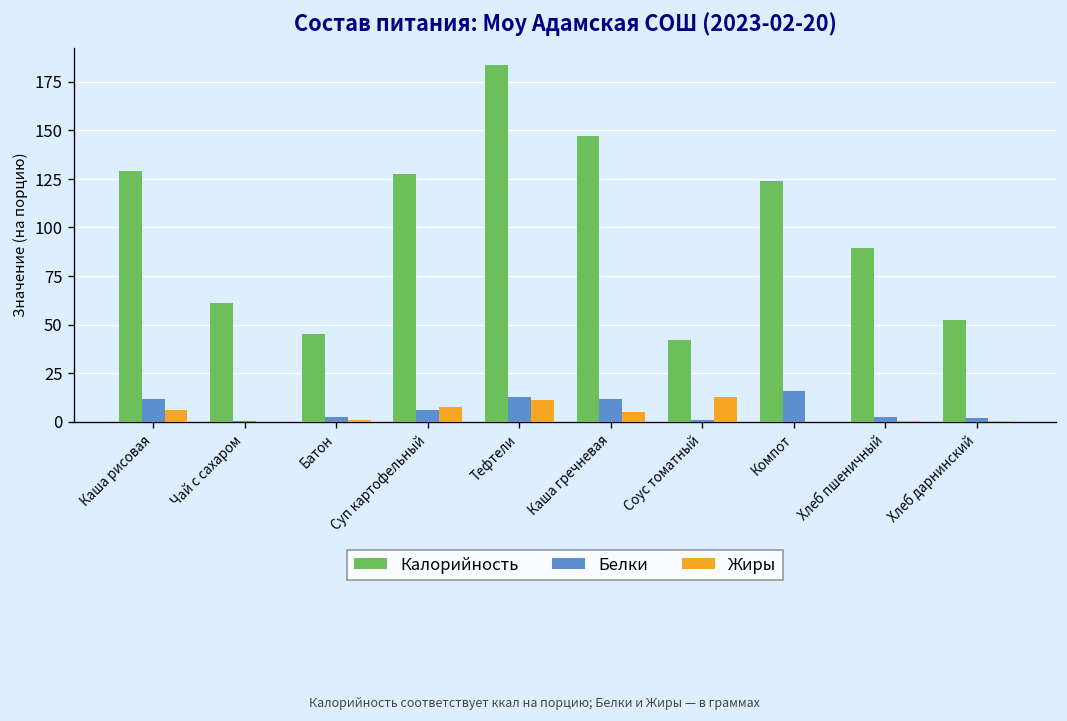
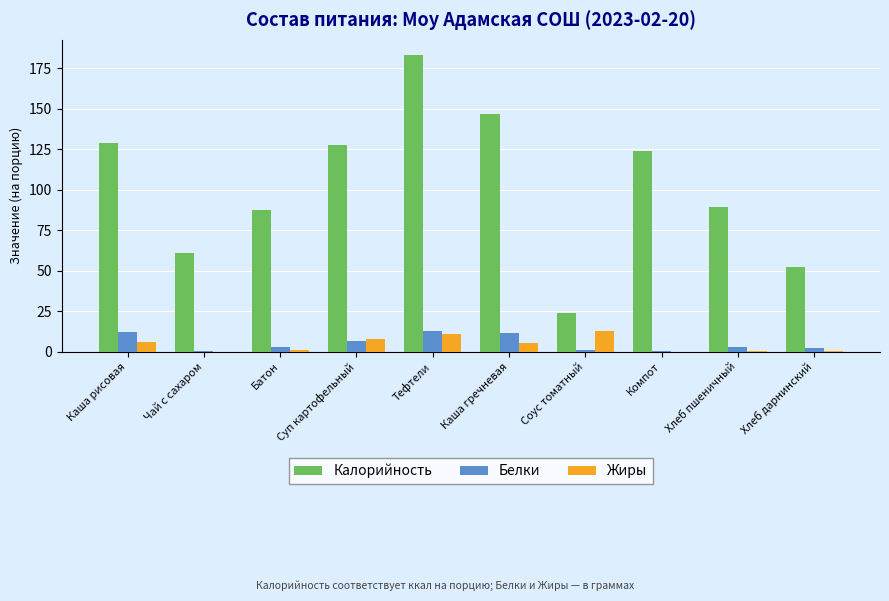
Калорийность, Батон: 45 -> 88
Калорийность, Соус томатный: 42 -> 24
Белки, Компот: 16 -> 1
